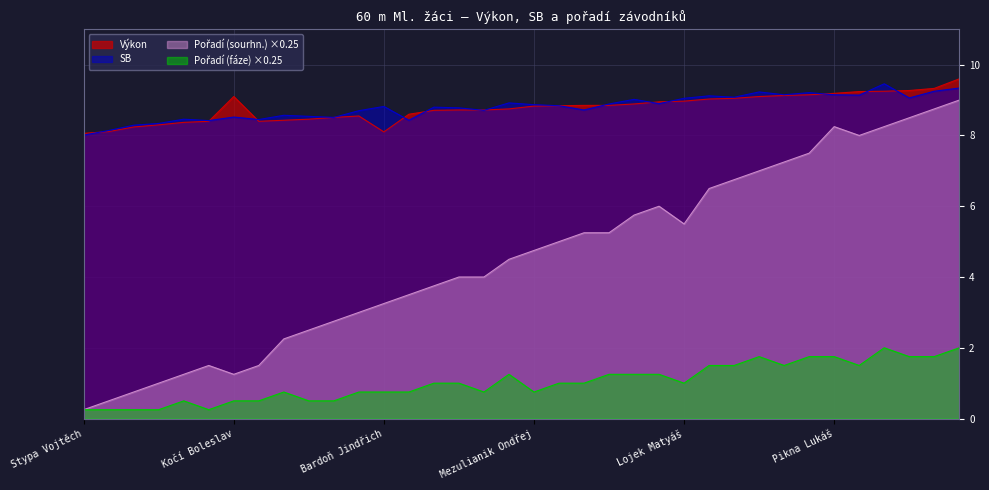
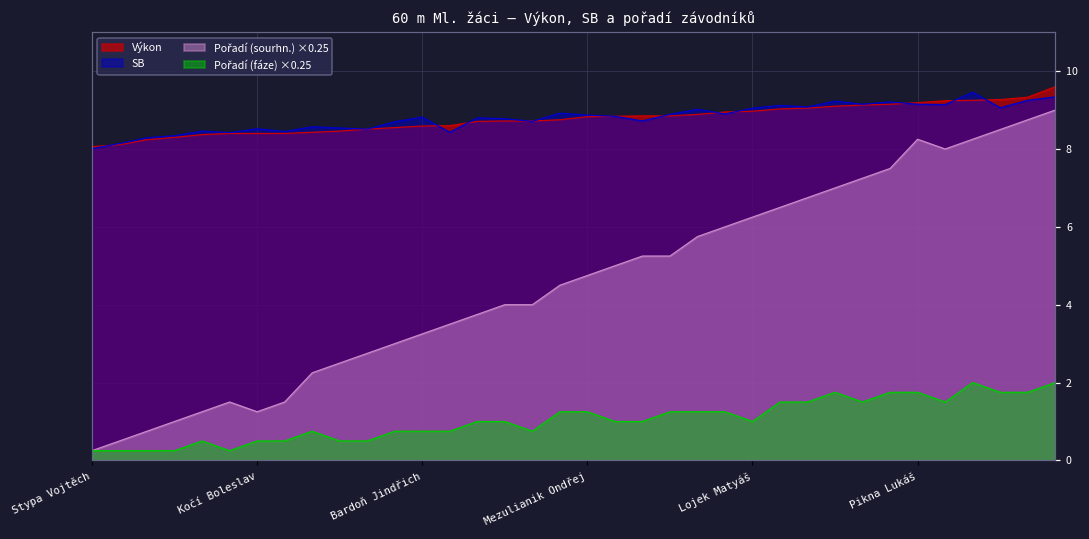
Výkon, Kočí Boleslav: 9.1 -> 8.4
Výkon, Bardoň Jindřich: 8.1 -> 8.6
Pořadí (fáze) ×0.25, Mezulianik Ondřej: 0.8 -> 1.3
Pořadí (sourhn.) ×0.25, Lojek Matyáš: 5.5 -> 6.3
